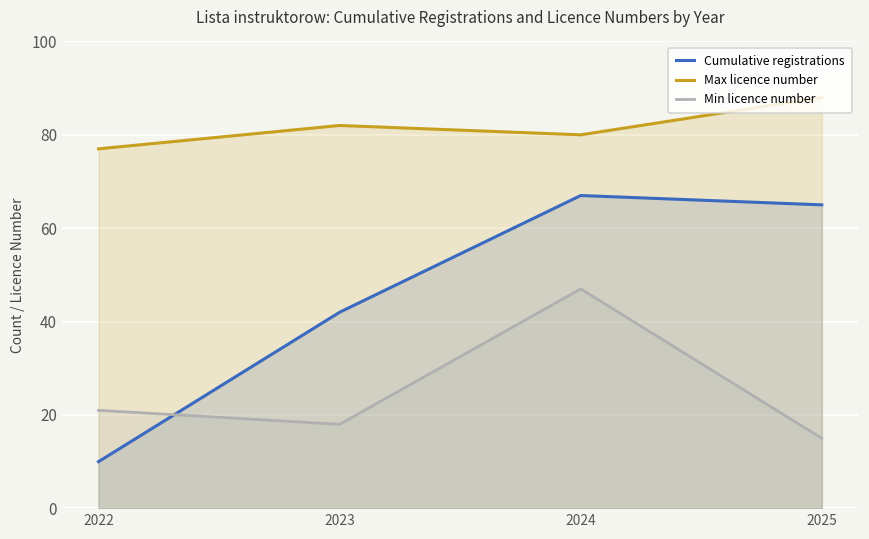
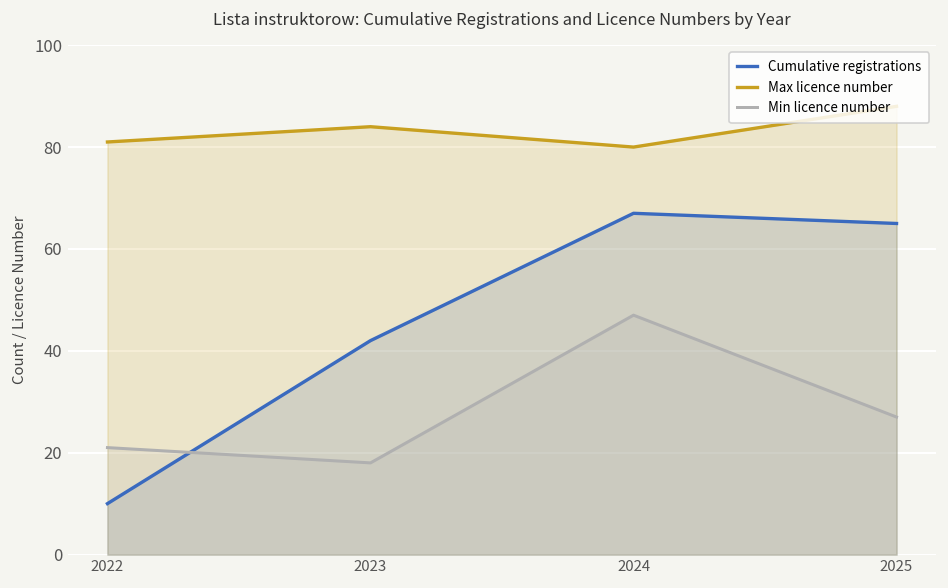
Max licence number, 2022: 77 -> 81
Max licence number, 2023: 82 -> 84
Min licence number, 2025: 15 -> 27
